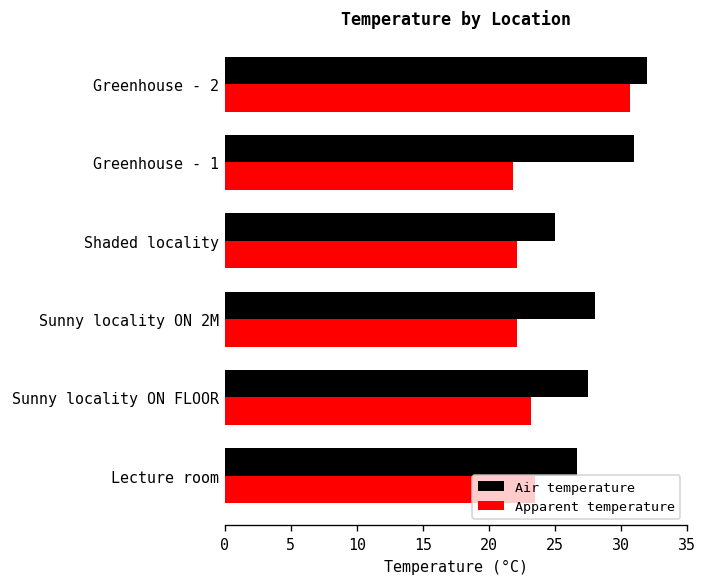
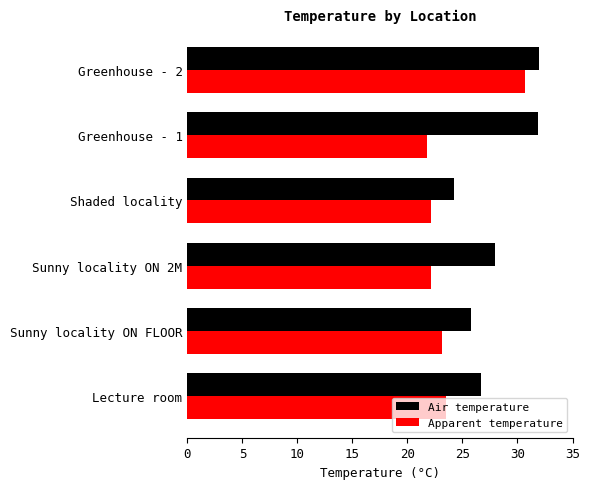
Air temperature, Greenhouse - 1: 31.0 -> 31.9
Air temperature, Shaded locality: 25.0 -> 24.2
Air temperature, Sunny locality ON FLOOR: 27.5 -> 25.8
